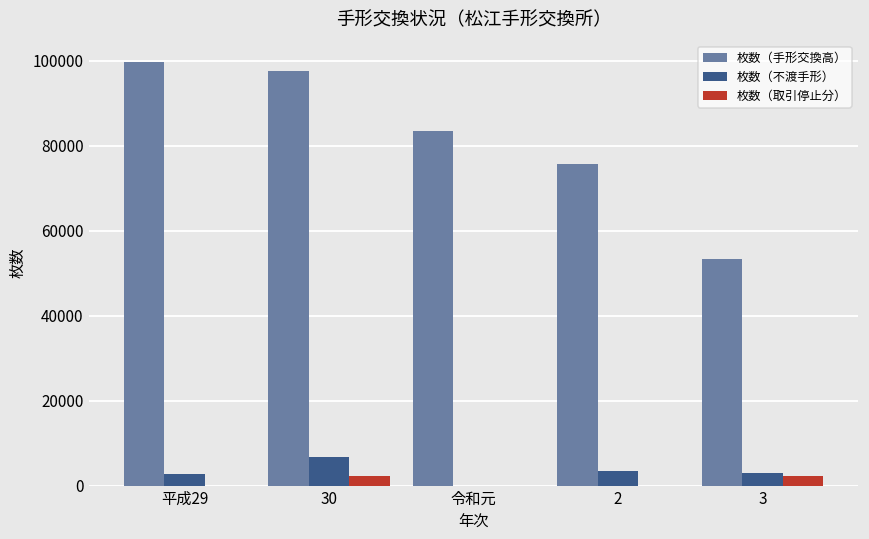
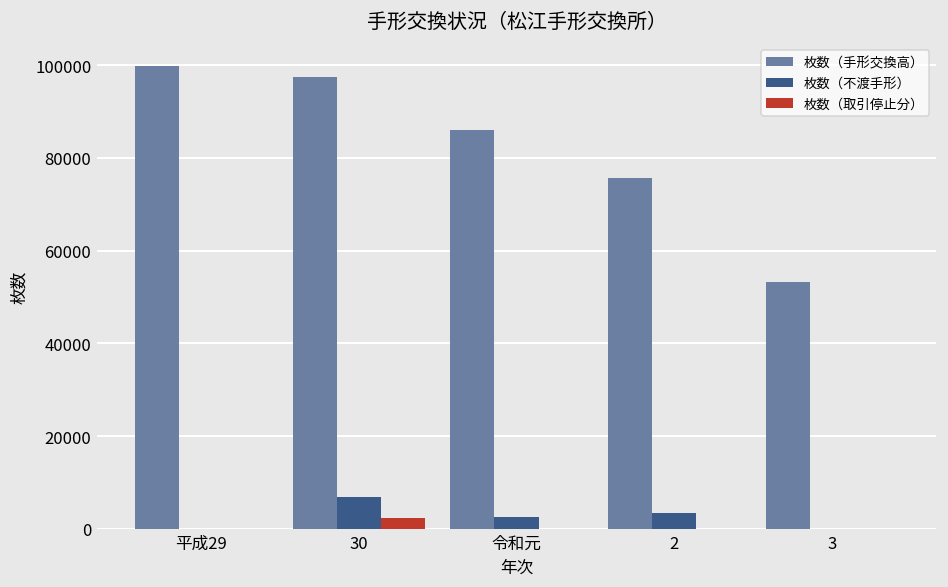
枚数（不渡手形）, 平成29: 3000 -> 0
枚数（手形交換高）, 令和元: 83000 -> 86000
枚数（不渡手形）, 令和元: 0 -> 3000
枚数（不渡手形）, 3: 3000 -> 0
枚数（取引停止分）, 3: 2000 -> 0
